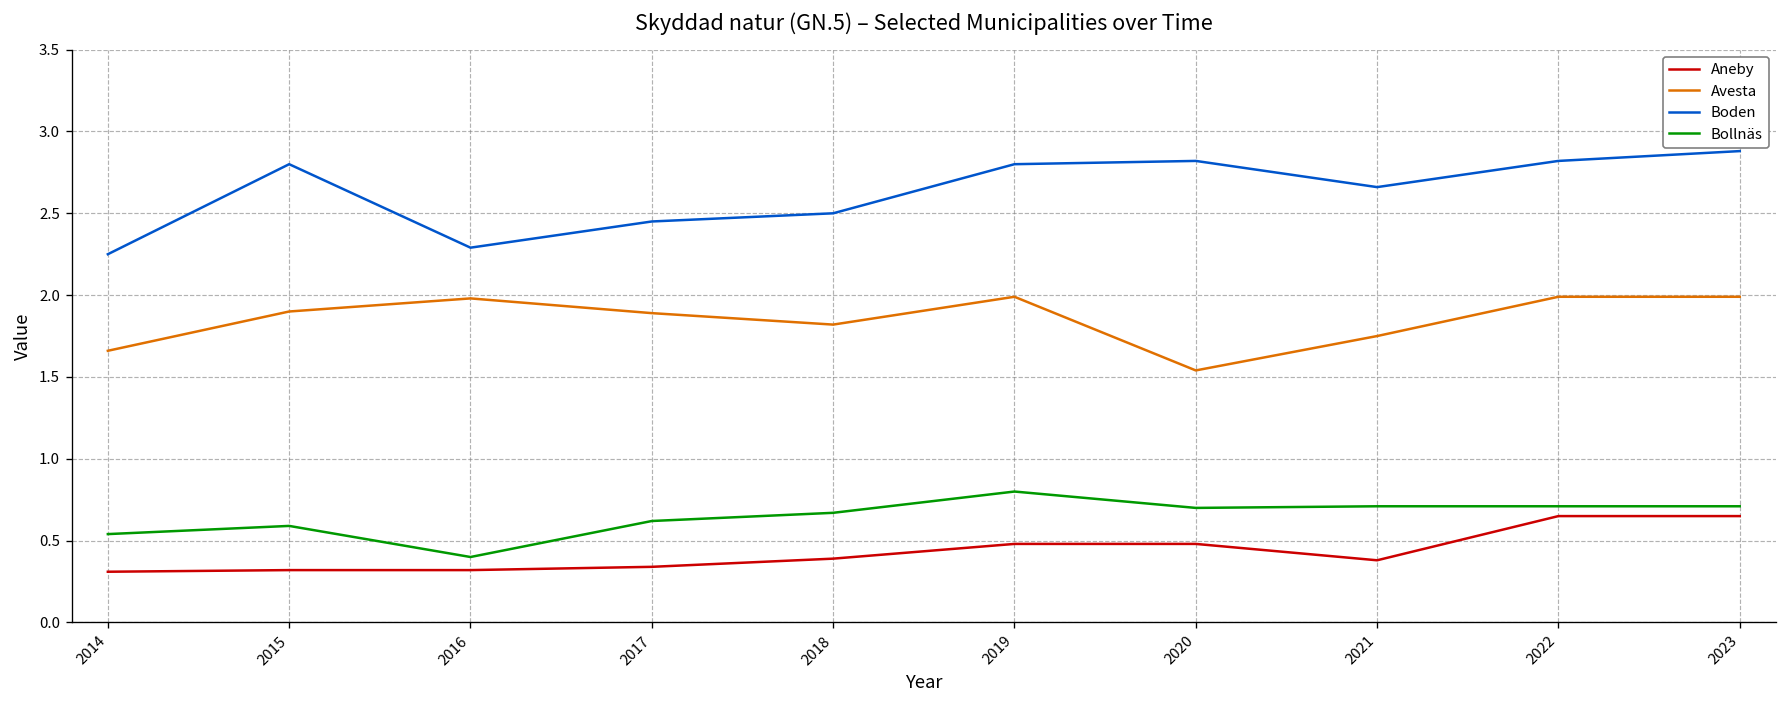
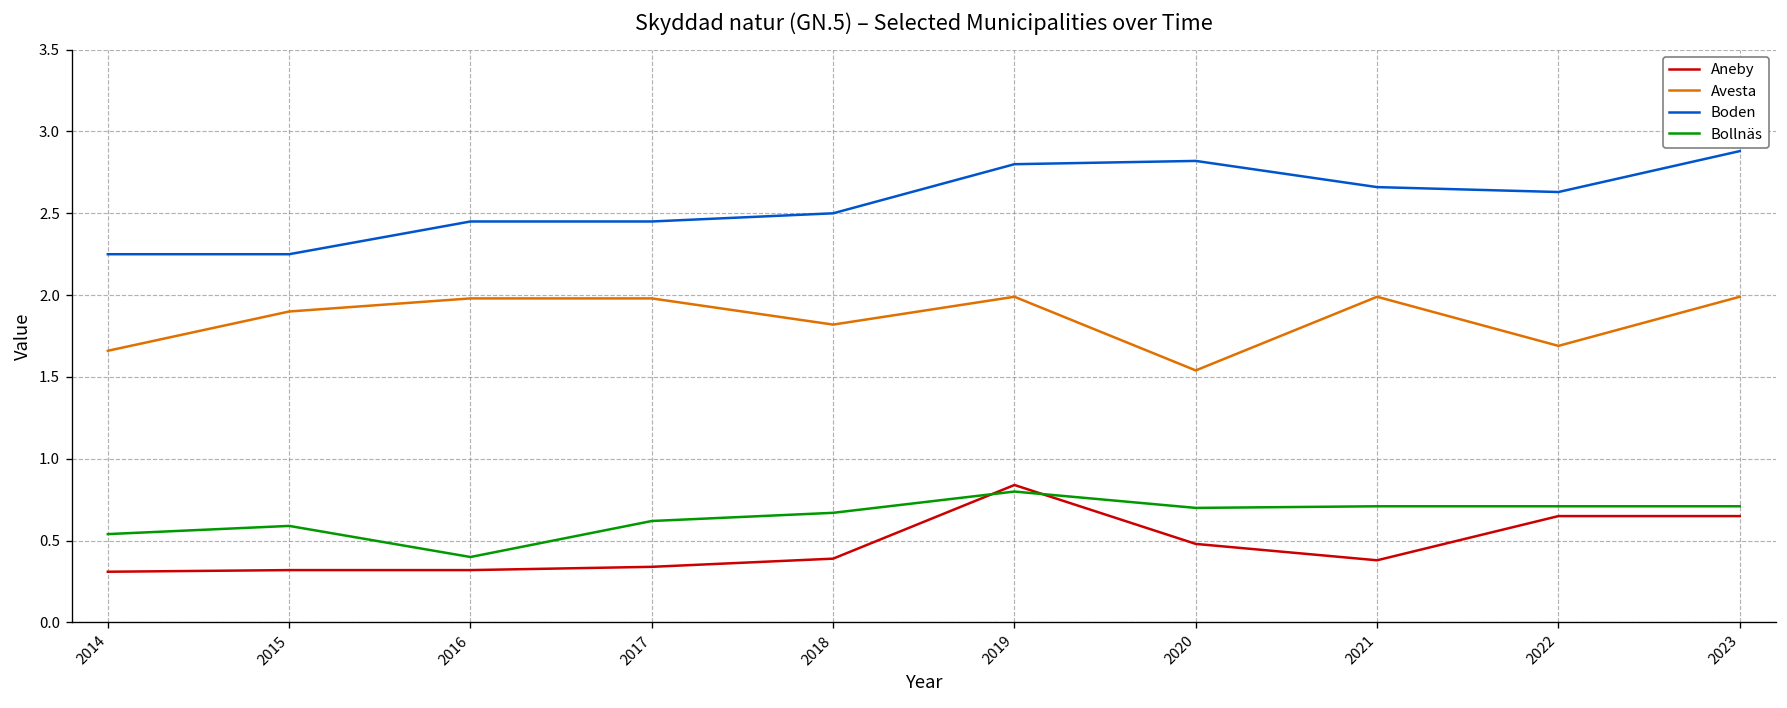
Boden, 2015: 2.80 -> 2.25
Boden, 2016: 2.29 -> 2.45
Avesta, 2017: 1.89 -> 1.98
Aneby, 2019: 0.48 -> 0.84
Avesta, 2021: 1.75 -> 1.99
Avesta, 2022: 1.99 -> 1.69
Boden, 2022: 2.82 -> 2.63
